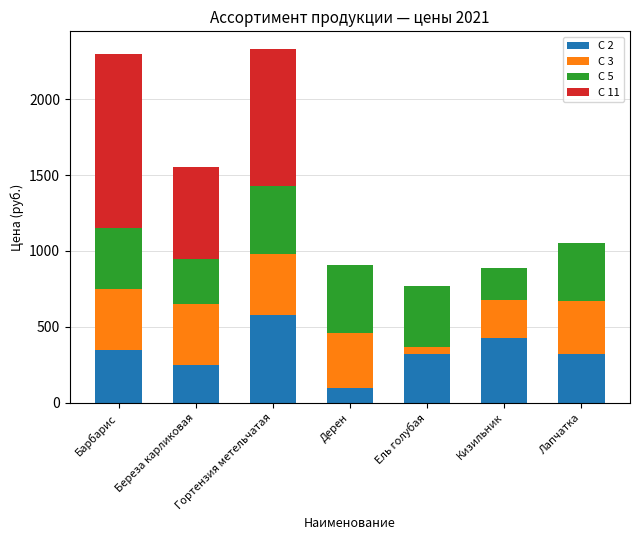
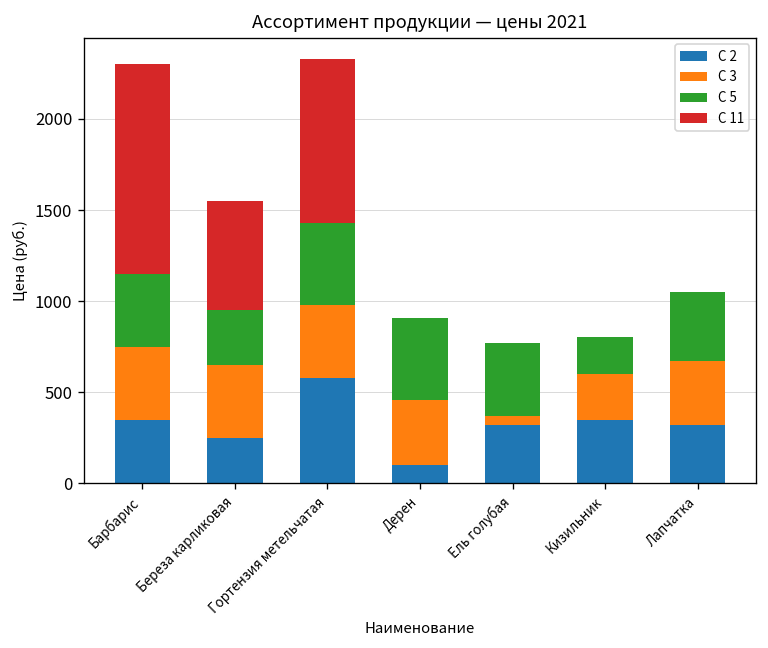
С 2, Кизильник: 430 -> 350
